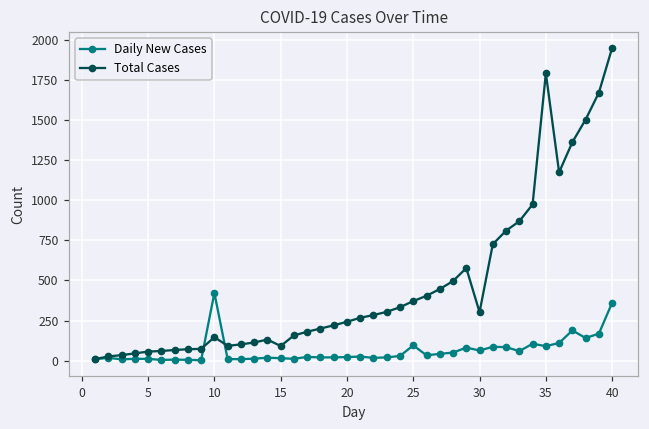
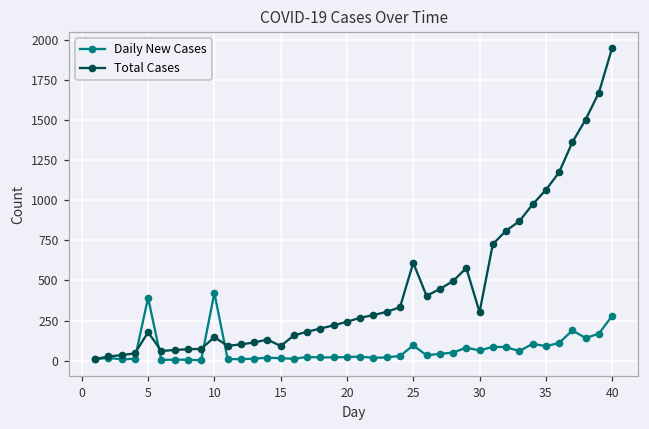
Daily New Cases, 5: 10 -> 390
Total Cases, 5: 60 -> 180
Total Cases, 25: 370 -> 610
Total Cases, 35: 1790 -> 1060
Daily New Cases, 40: 360 -> 280
